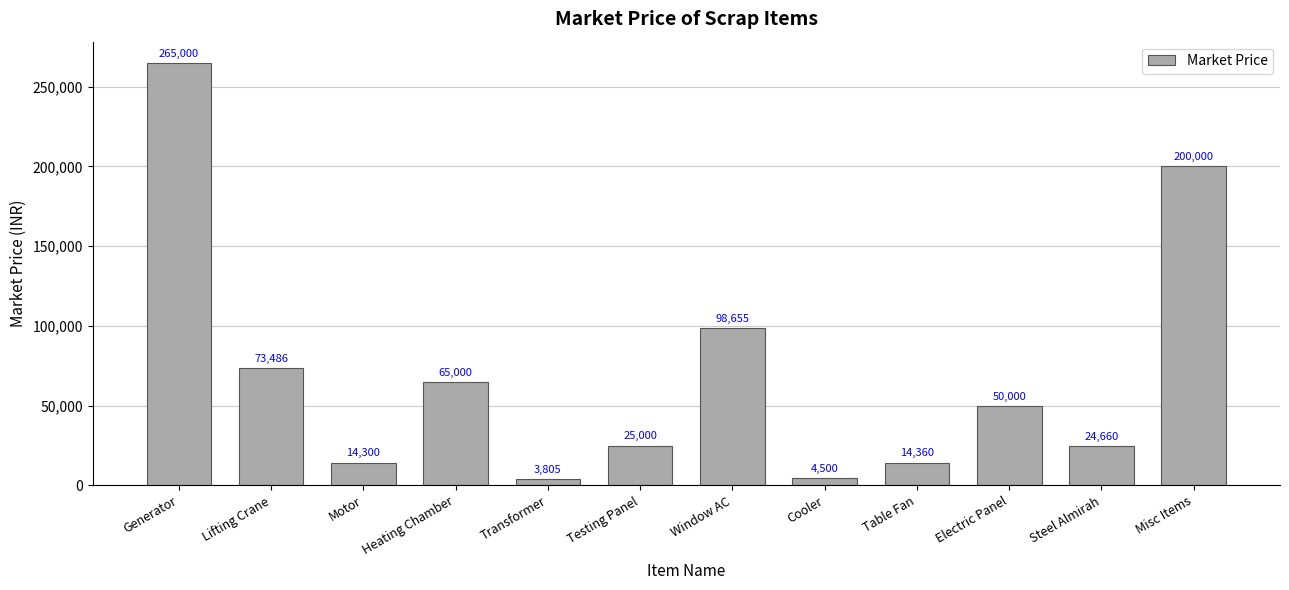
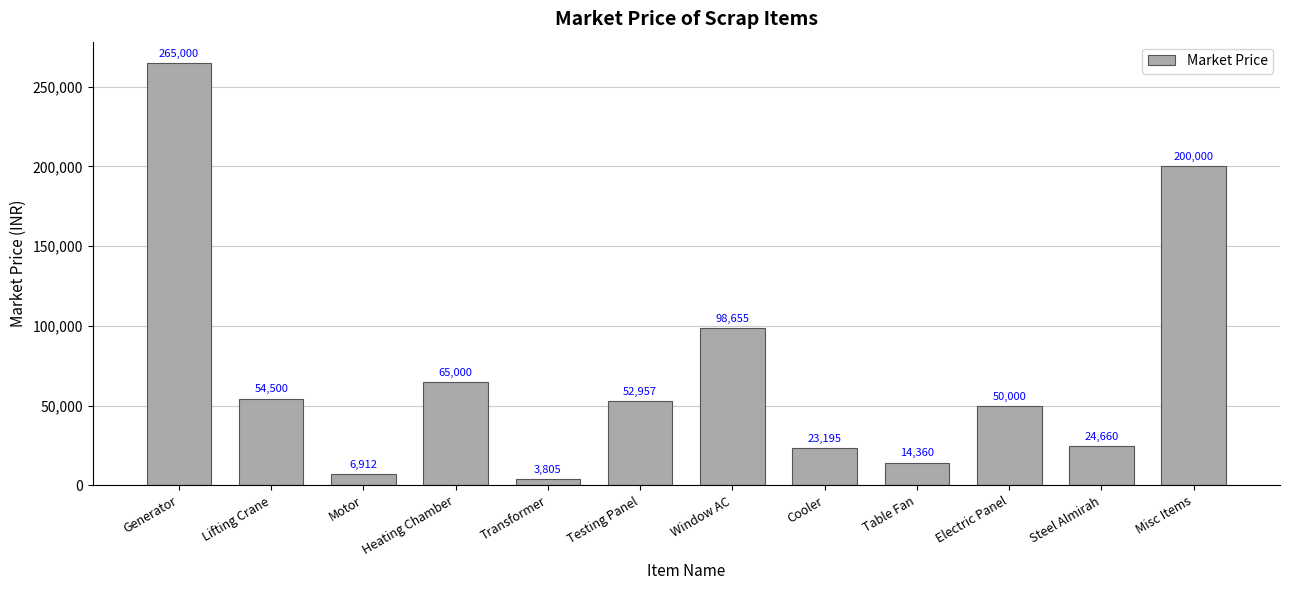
Lifting Crane: 73,486 -> 54,500
Motor: 14,300 -> 6,912
Testing Panel: 25,000 -> 52,957
Cooler: 4,500 -> 23,195
